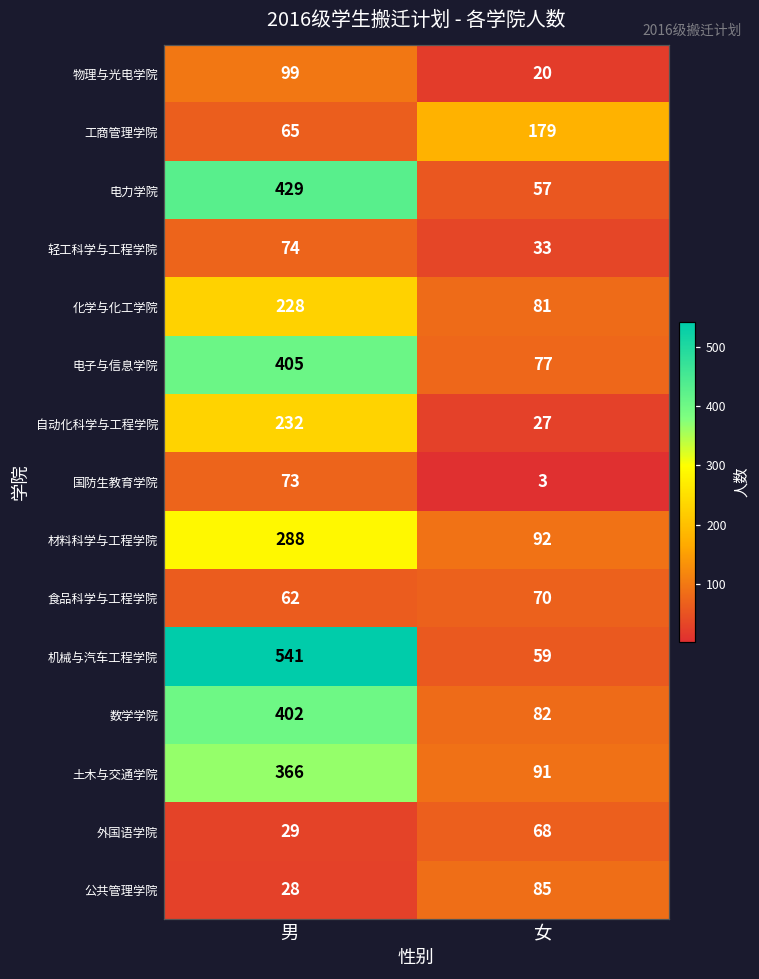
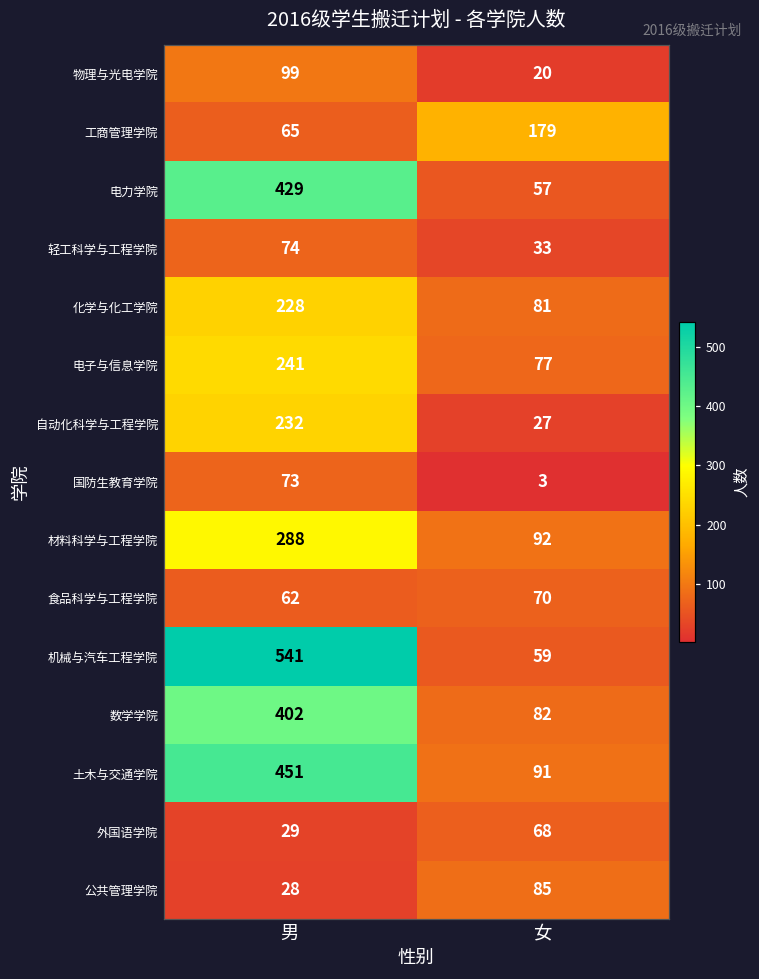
电子与信息学院, 男: 405 -> 241
土木与交通学院, 男: 366 -> 451
